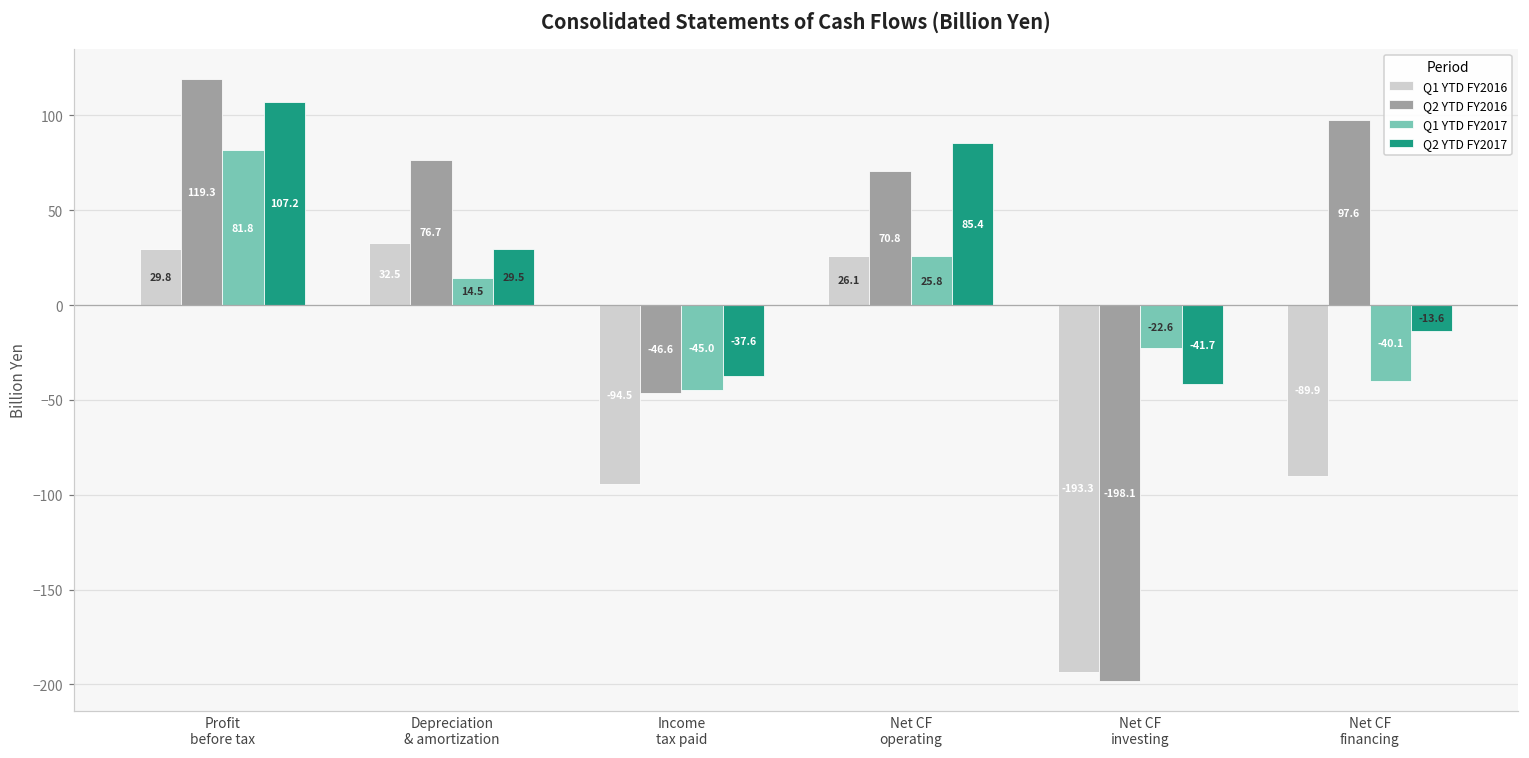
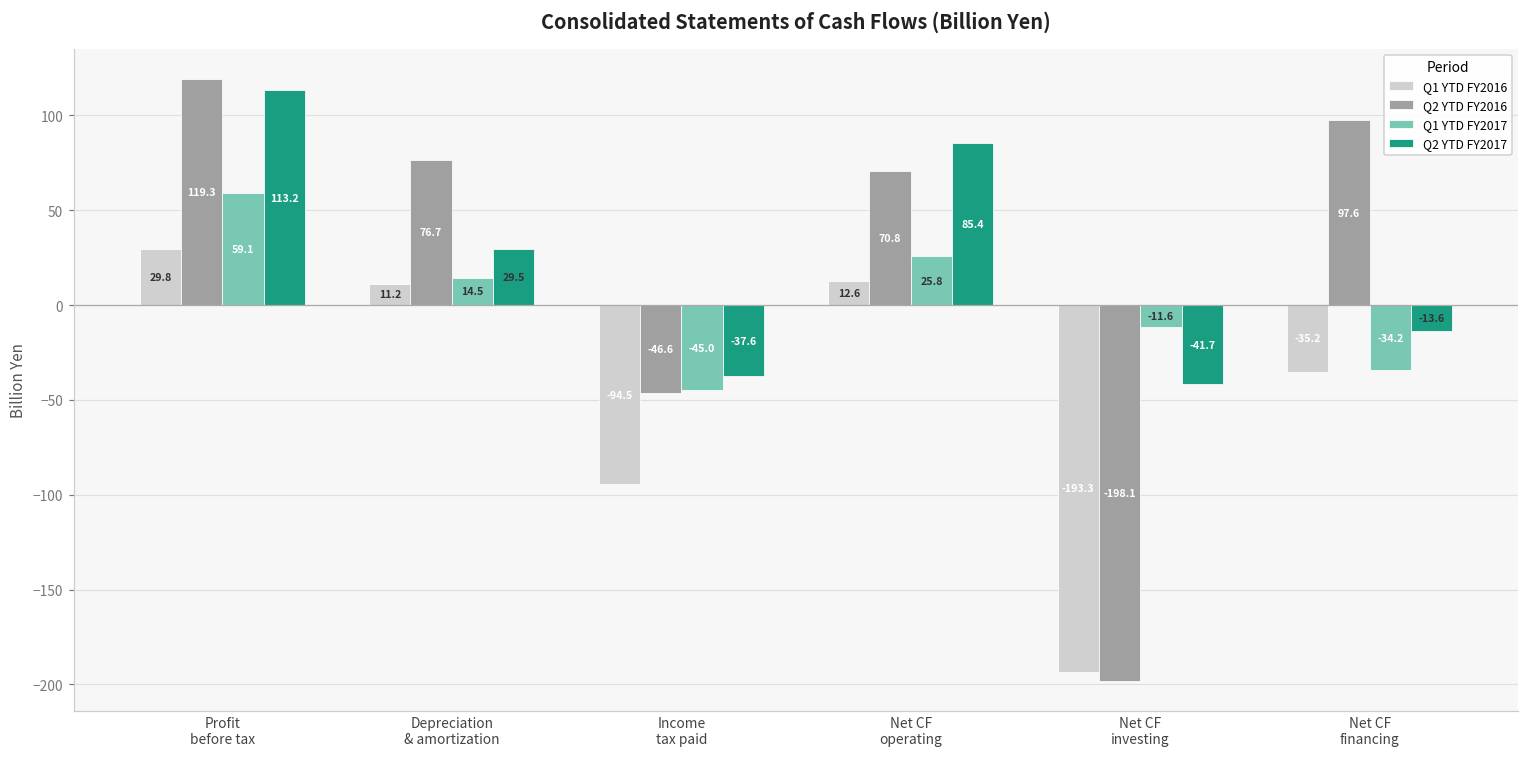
Q1 YTD FY2017, Profit before tax: 81.8 -> 59.1
Q2 YTD FY2017, Profit before tax: 107.2 -> 113.2
Q1 YTD FY2016, Depreciation & amortization: 33 -> 11
Q1 YTD FY2016, Net CF operating: 26.1 -> 12.6
Q1 YTD FY2017, Net CF investing: -22.6 -> -11.6
Q1 YTD FY2016, Net CF financing: -90 -> -35
Q1 YTD FY2017, Net CF financing: -40.1 -> -34.2
